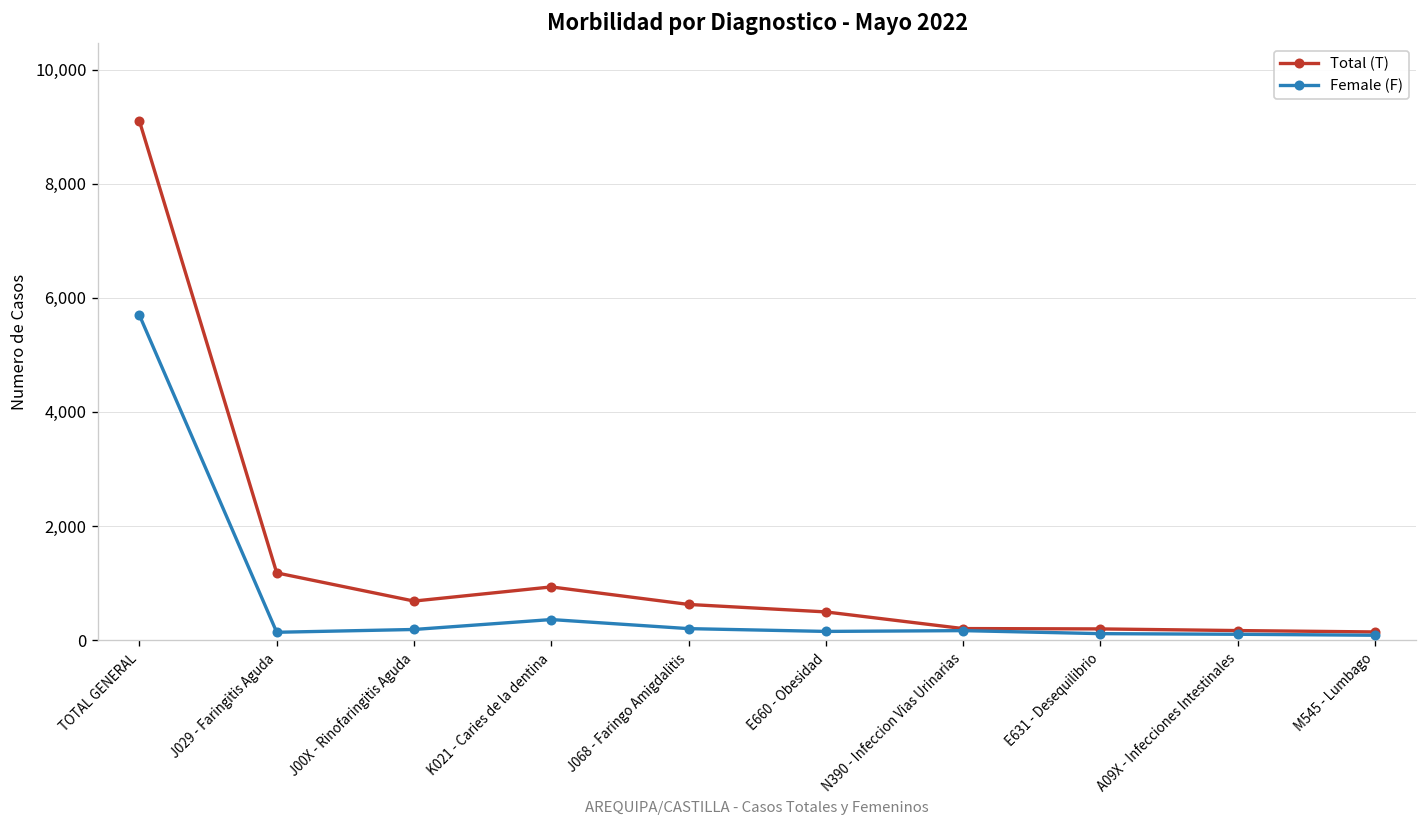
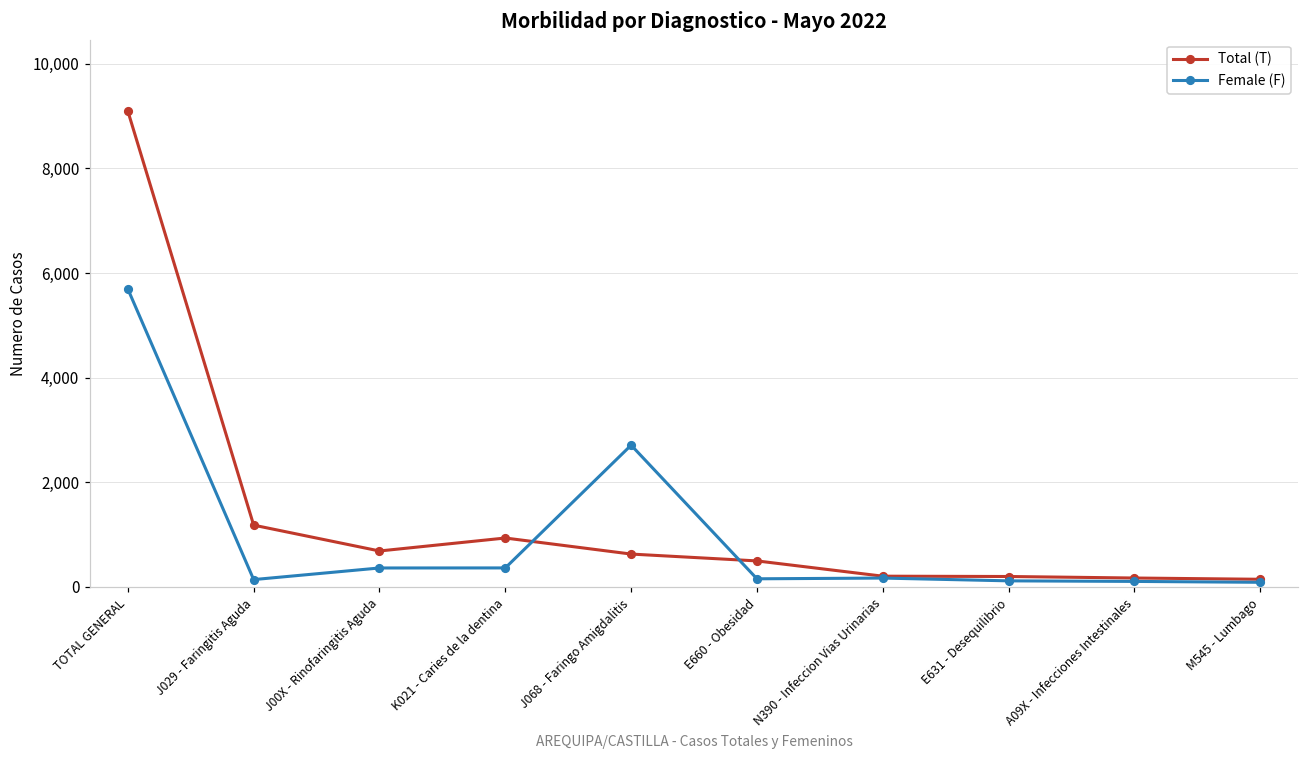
Female (F), J00X - Rinofaringitis Aguda: 200 -> 400
Female (F), J068 - Faringo Amigdalitis: 200 -> 2,700
